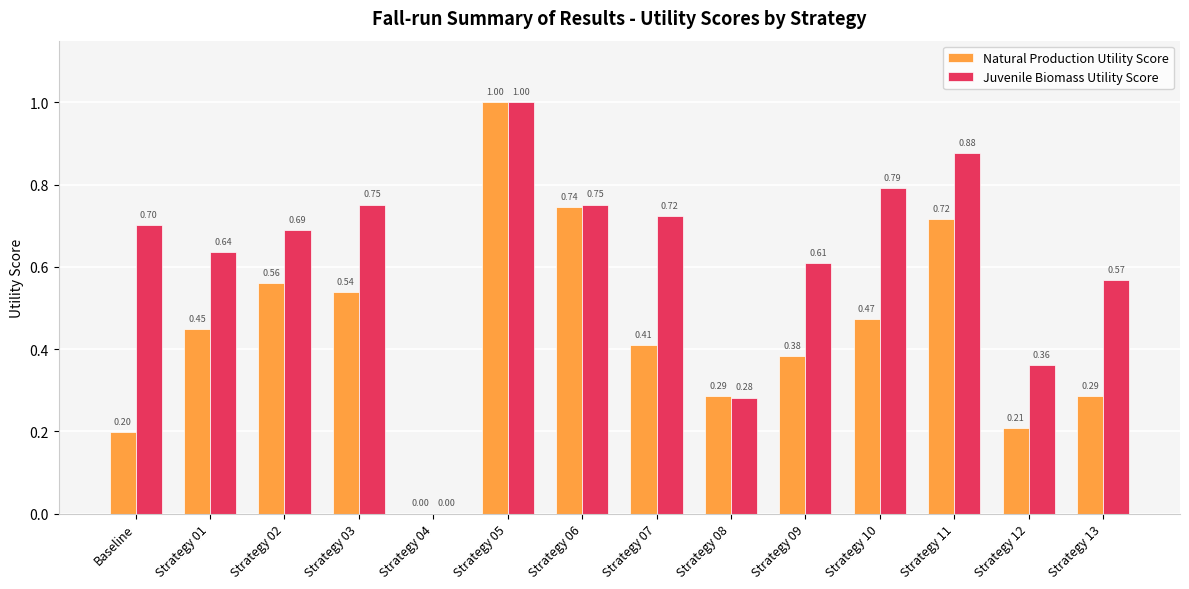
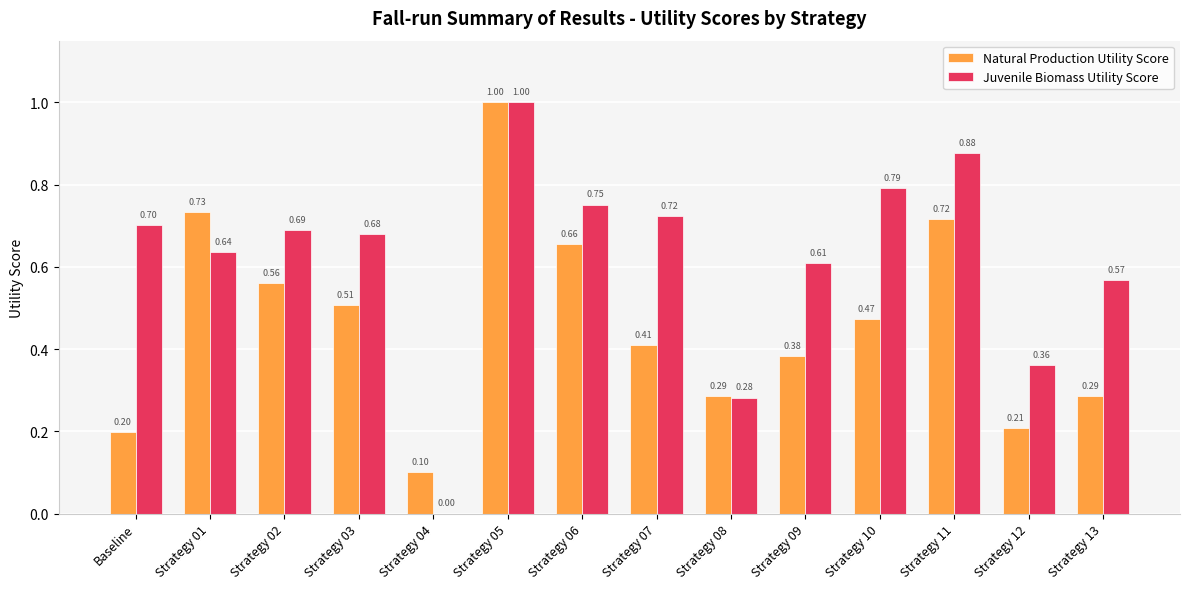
Natural Production Utility Score, Strategy 01: 0.45 -> 0.73
Natural Production Utility Score, Strategy 03: 0.54 -> 0.51
Juvenile Biomass Utility Score, Strategy 03: 0.75 -> 0.68
Natural Production Utility Score, Strategy 04: 0.00 -> 0.10
Natural Production Utility Score, Strategy 06: 0.74 -> 0.66
